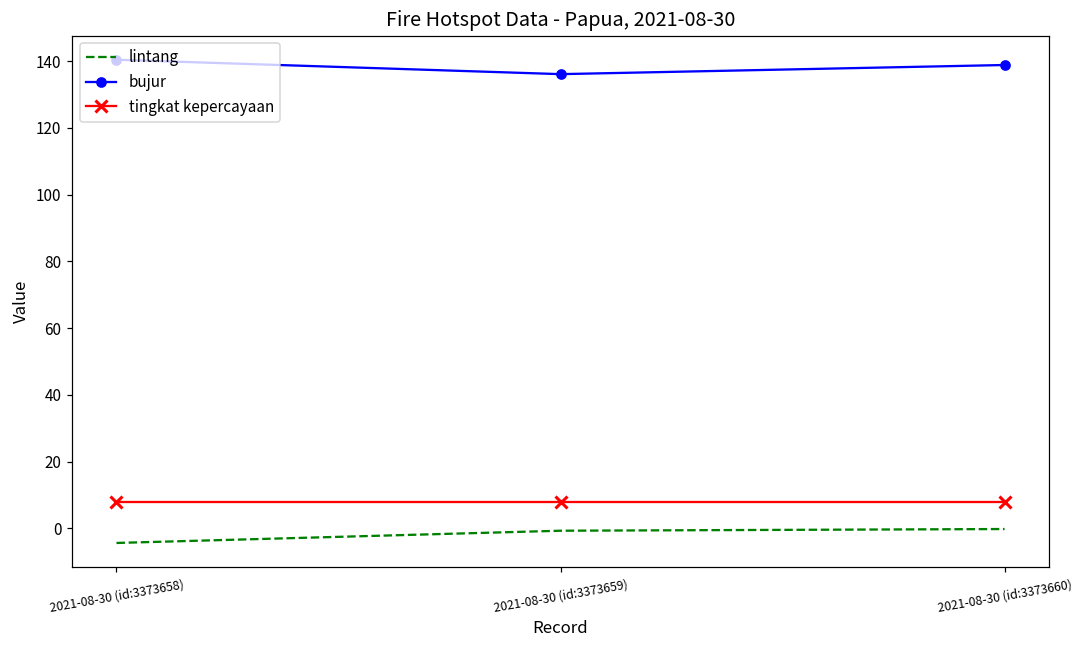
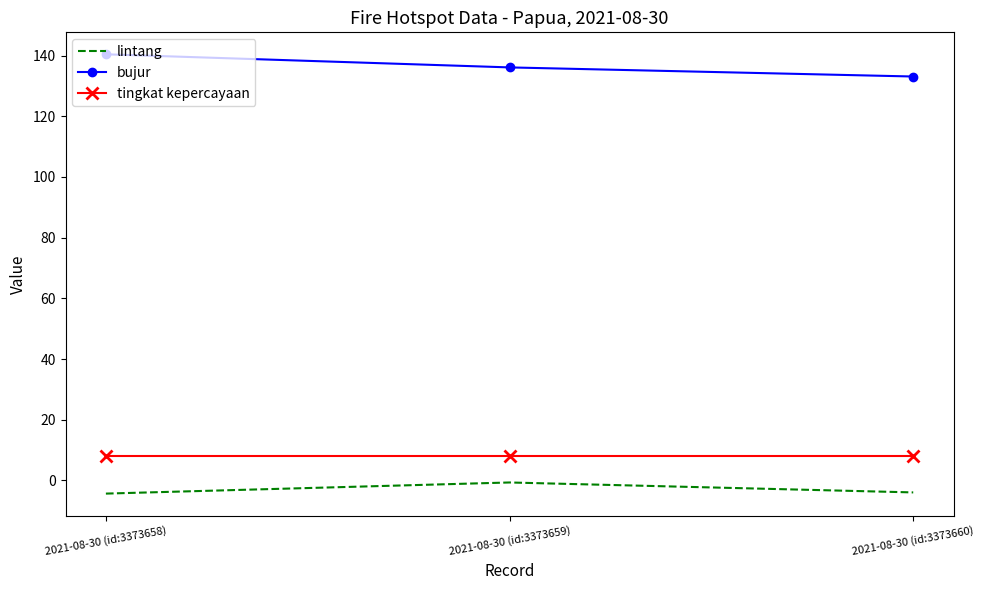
lintang, 2021-08-30 (id:3373660): 0 -> -4
bujur, 2021-08-30 (id:3373660): 139 -> 133
